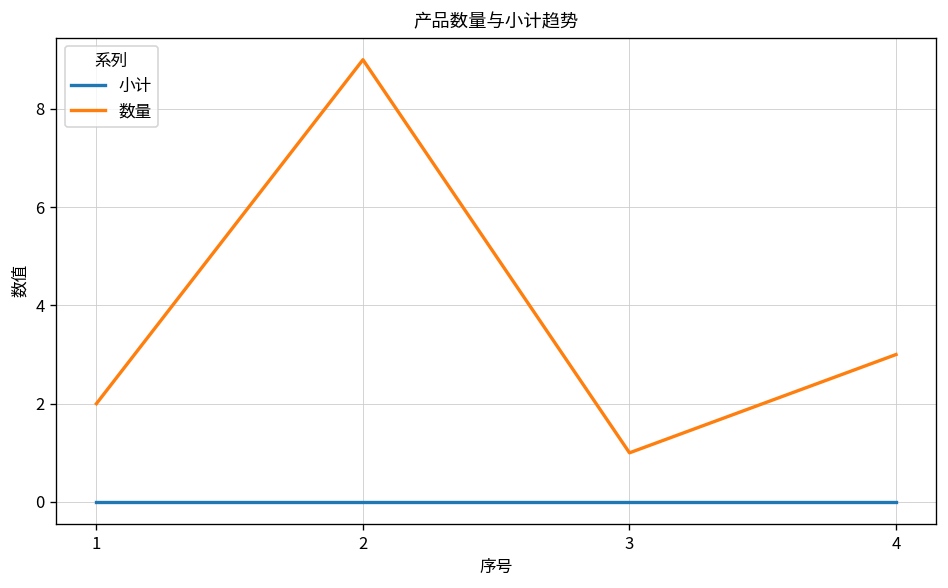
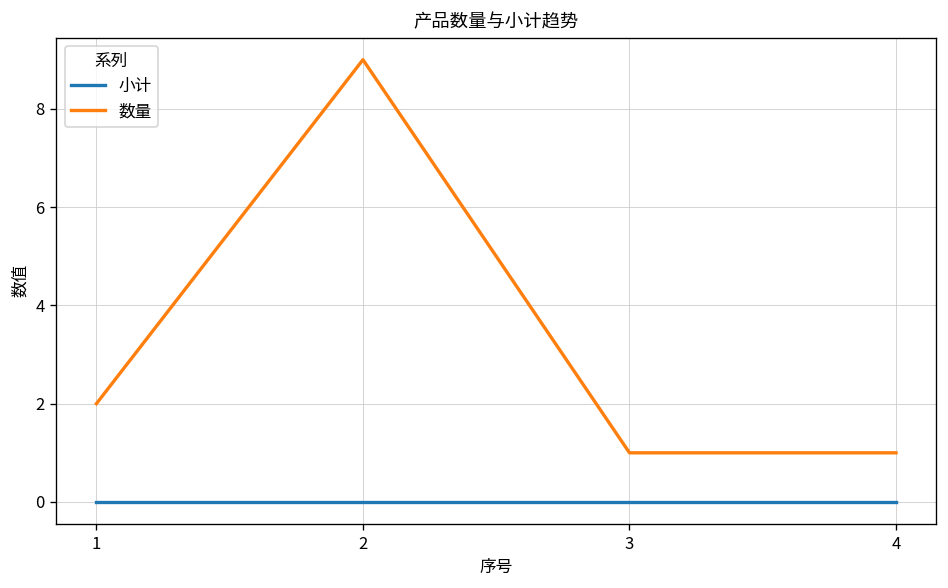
数量, 4: 3 -> 1
